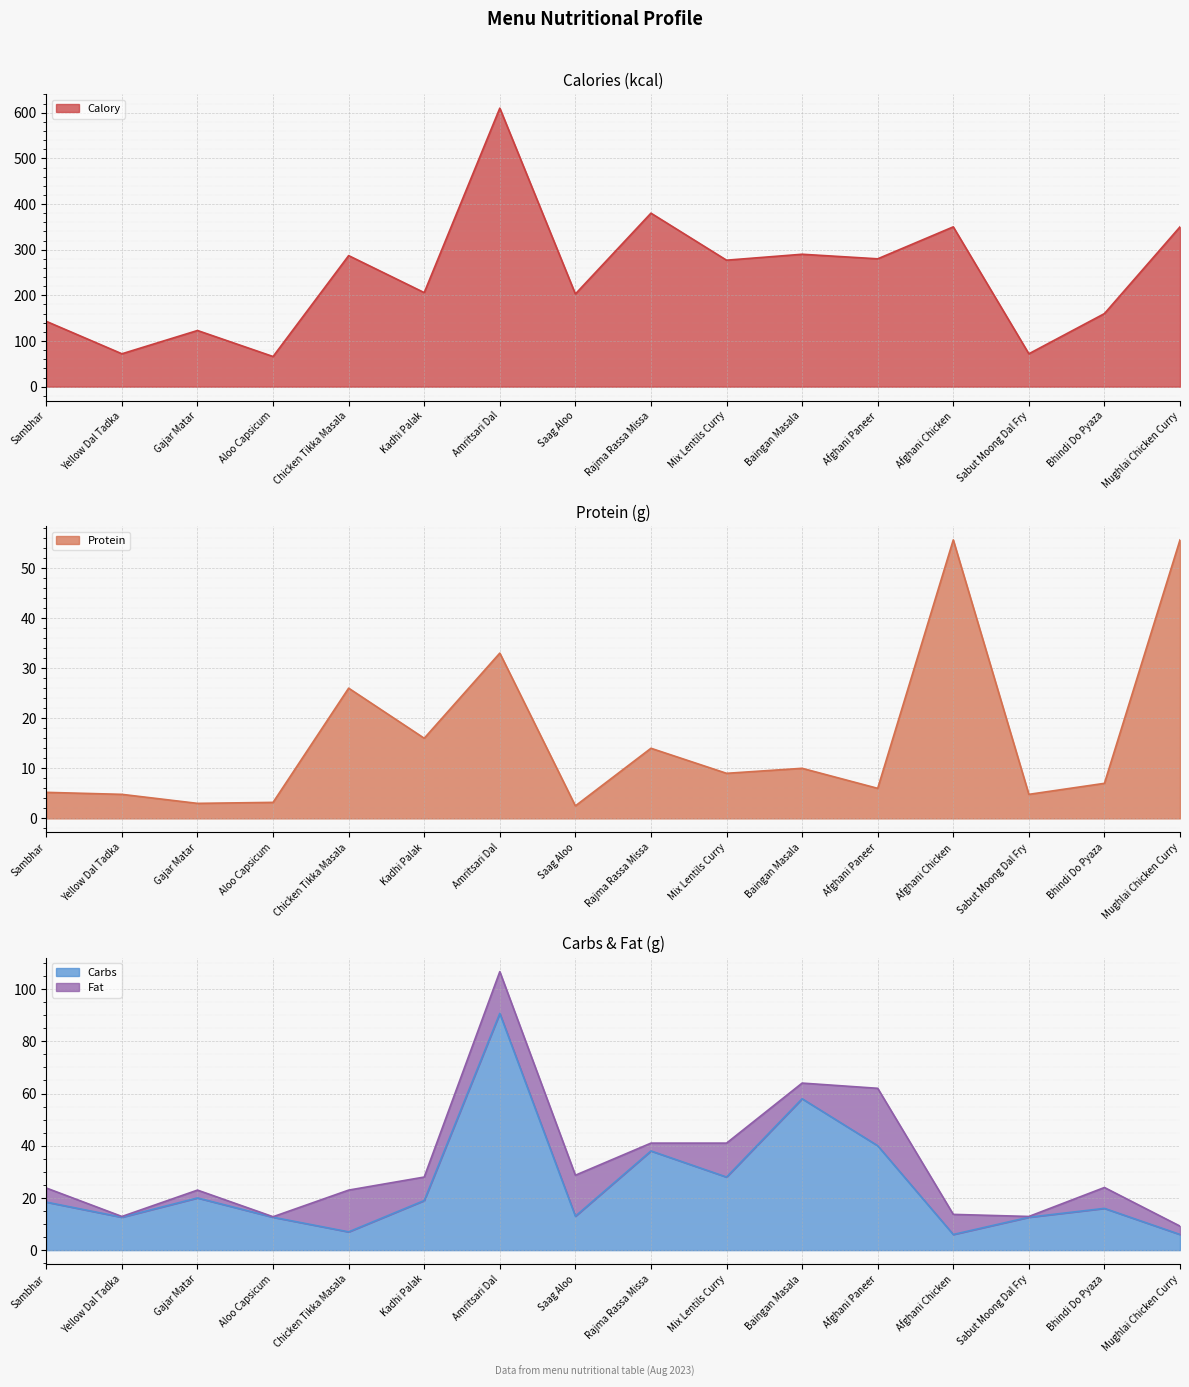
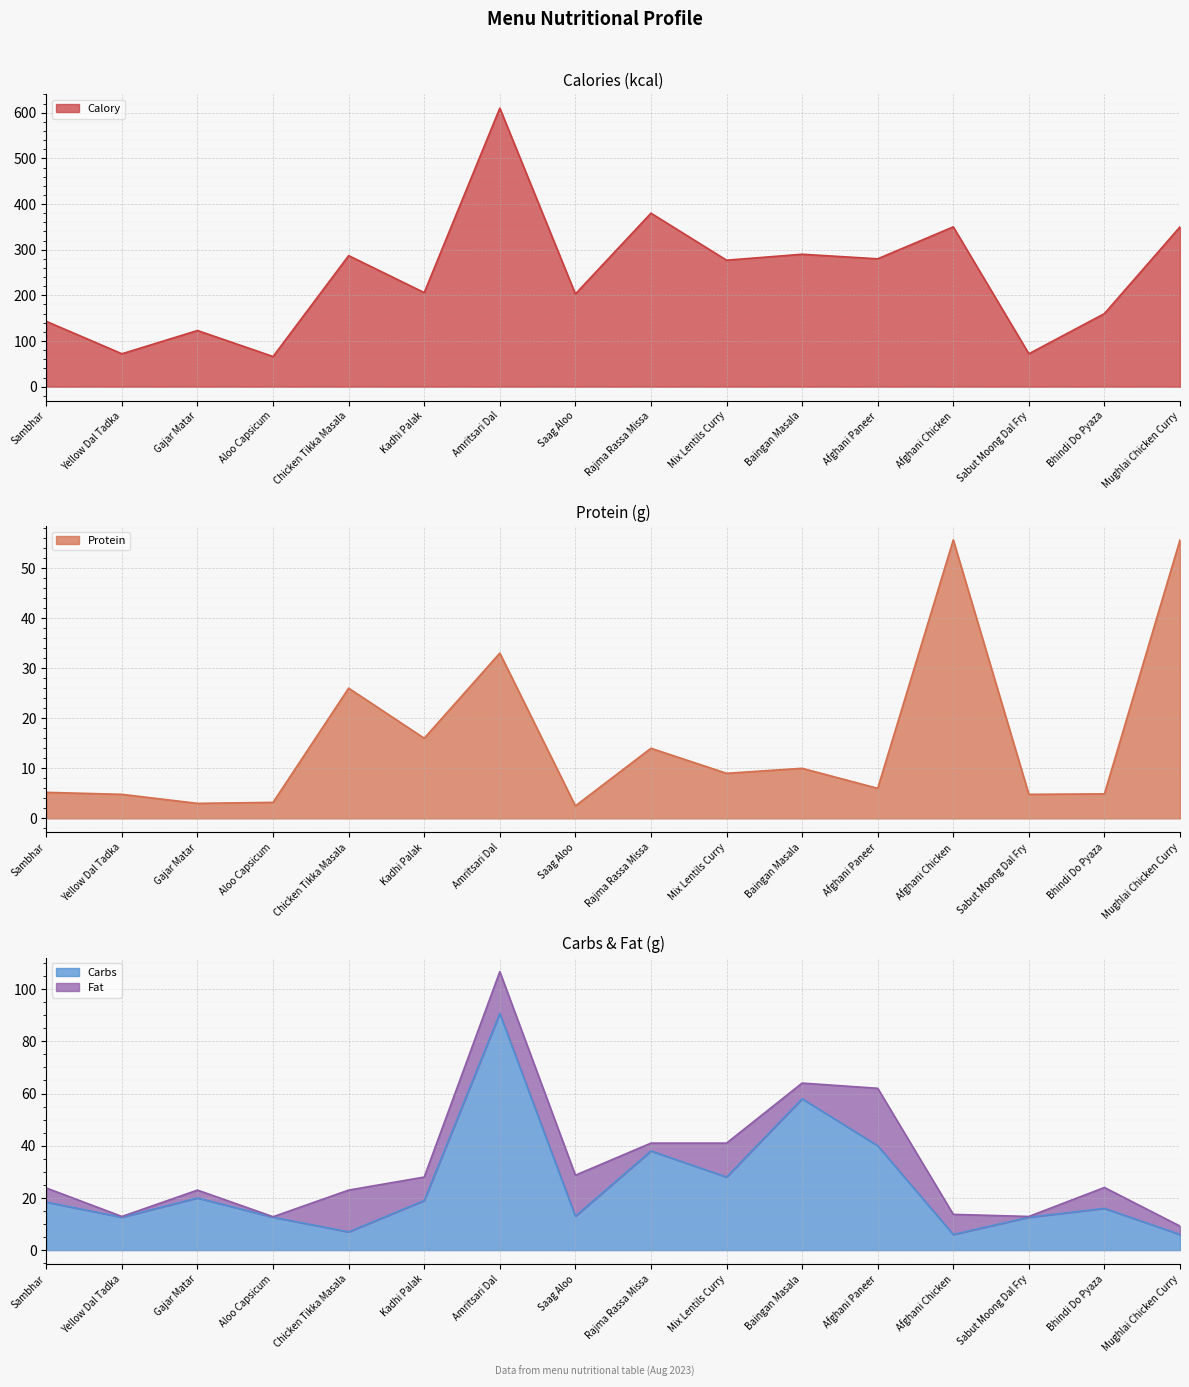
Protein (g), Bhindi Do Pyaza: 7 -> 5
